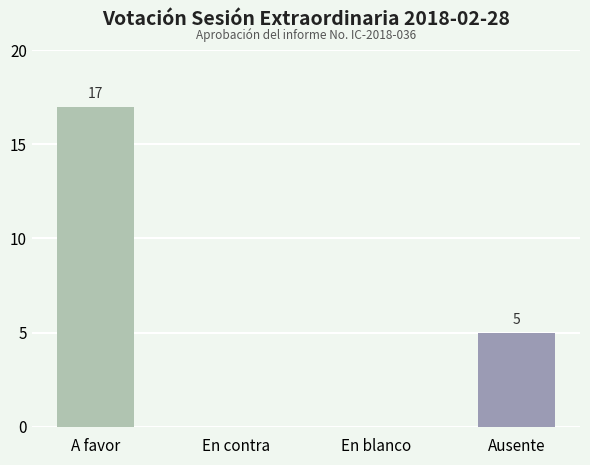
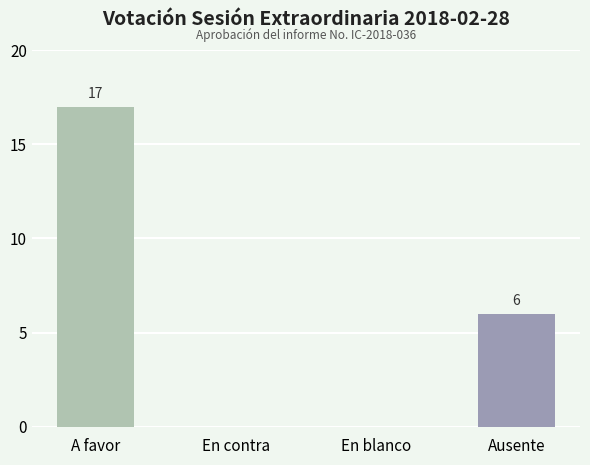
Ausente: 5 -> 6
